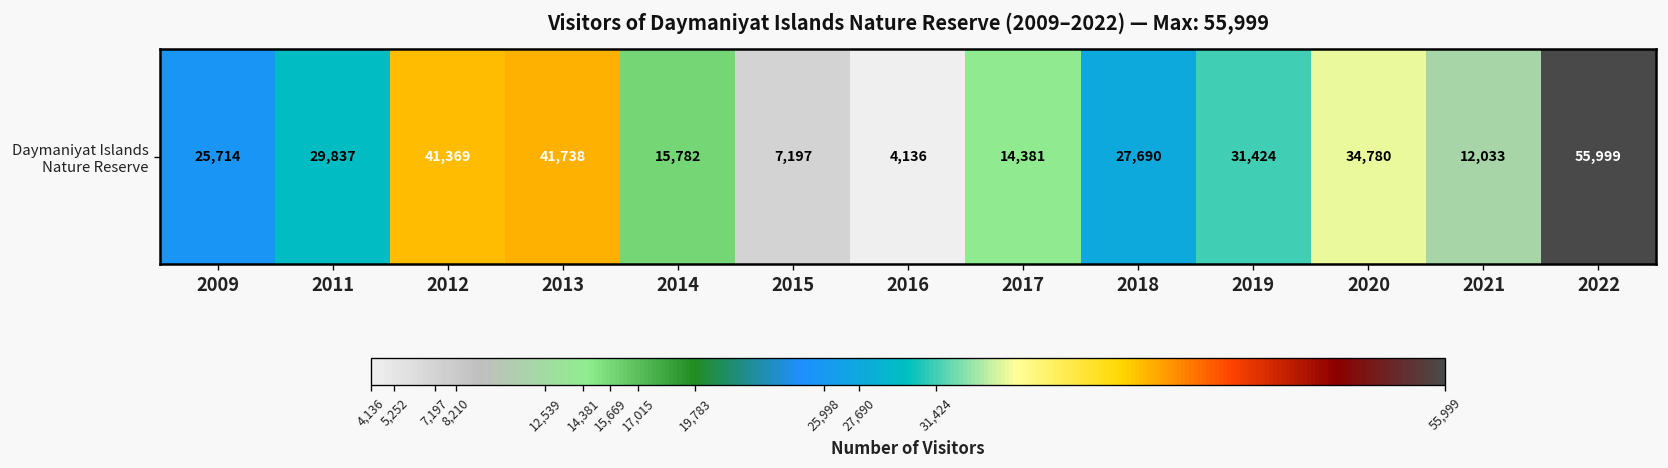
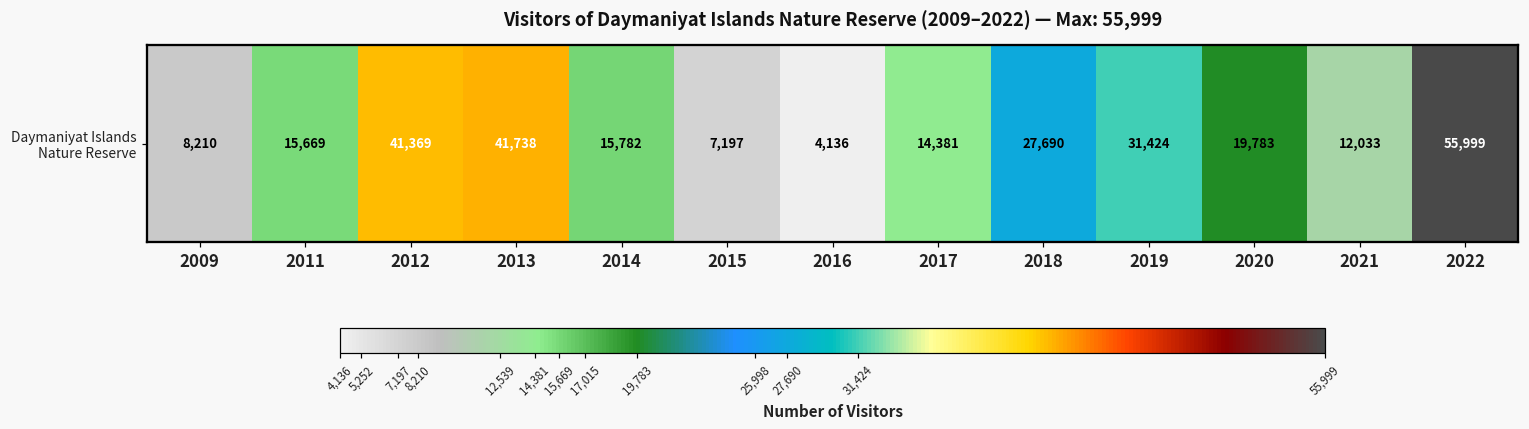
Daymaniyat Islands Nature Reserve, 2009: 25,714 -> 8,210
Daymaniyat Islands Nature Reserve, 2011: 29,837 -> 15,669
Daymaniyat Islands Nature Reserve, 2020: 34,780 -> 19,783
